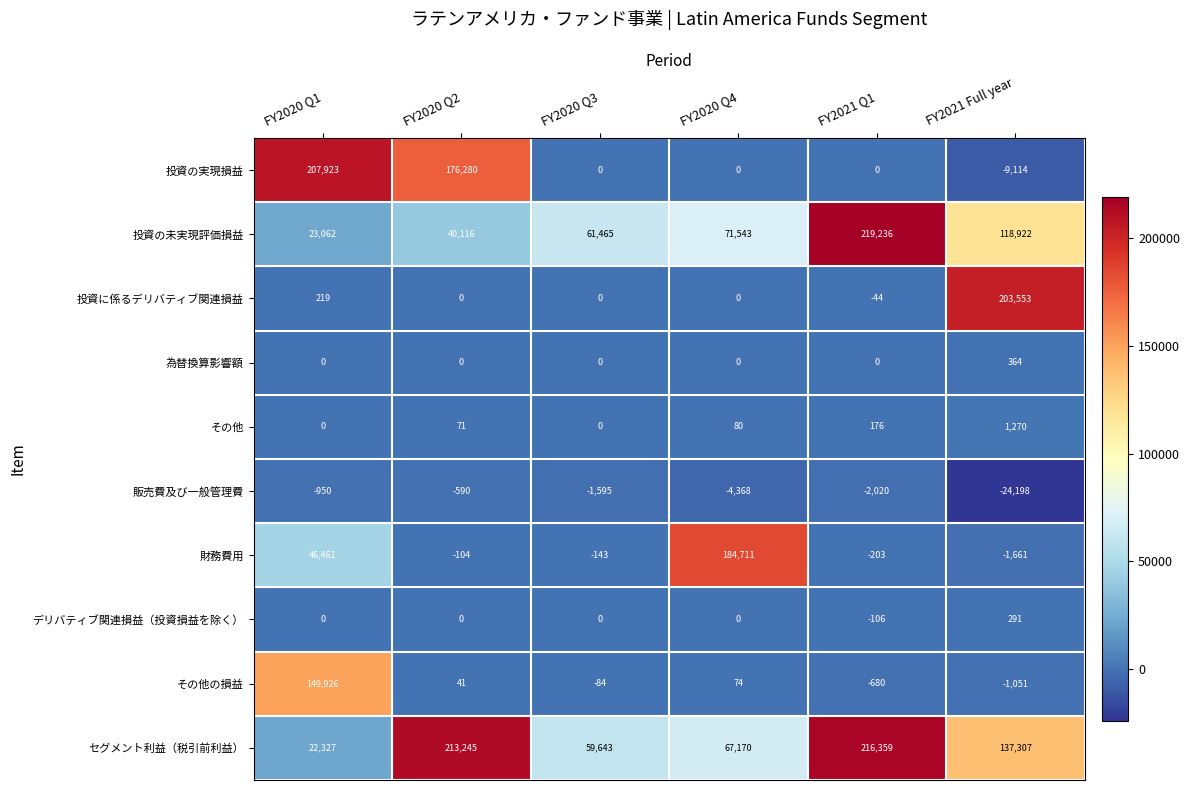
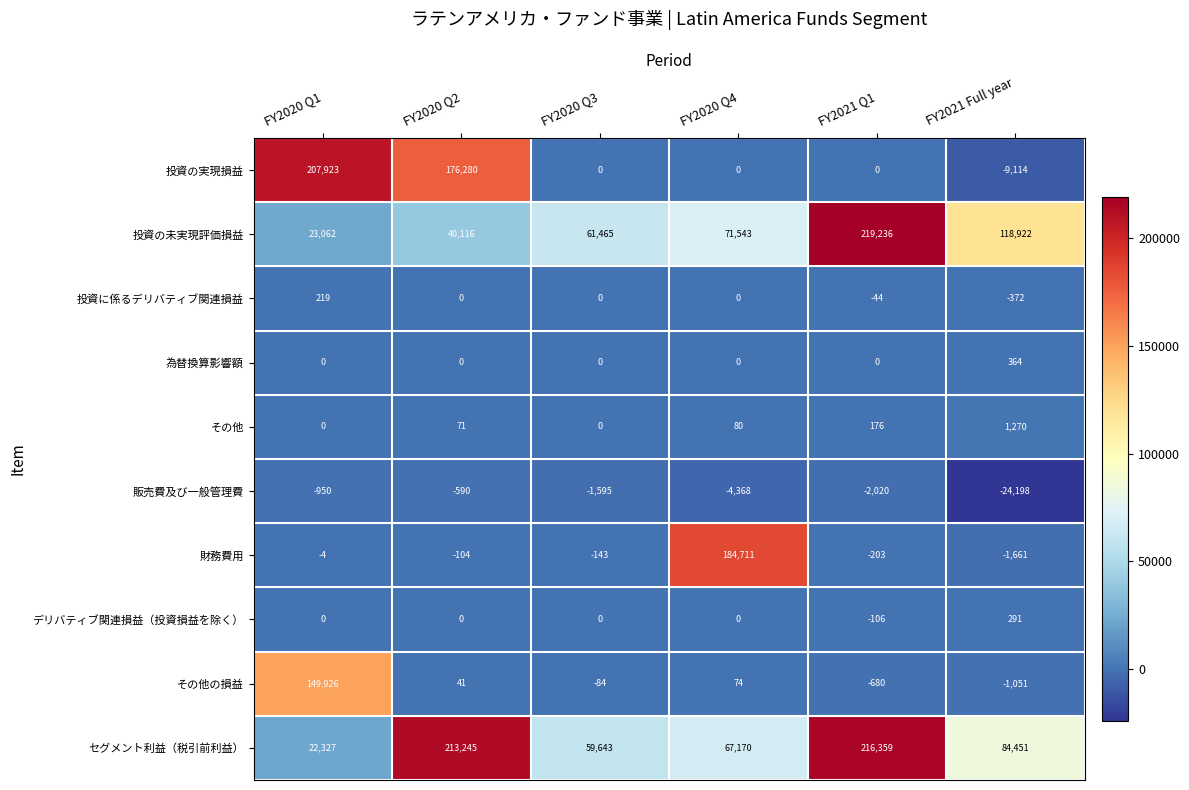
投資に係るデリバティブ関連損益, FY2021 Full year: 203,553 -> -372
財務費用, FY2020 Q1: 46,461 -> -4
セグメント利益（税引前利益）, FY2021 Full year: 137,307 -> 84,451
